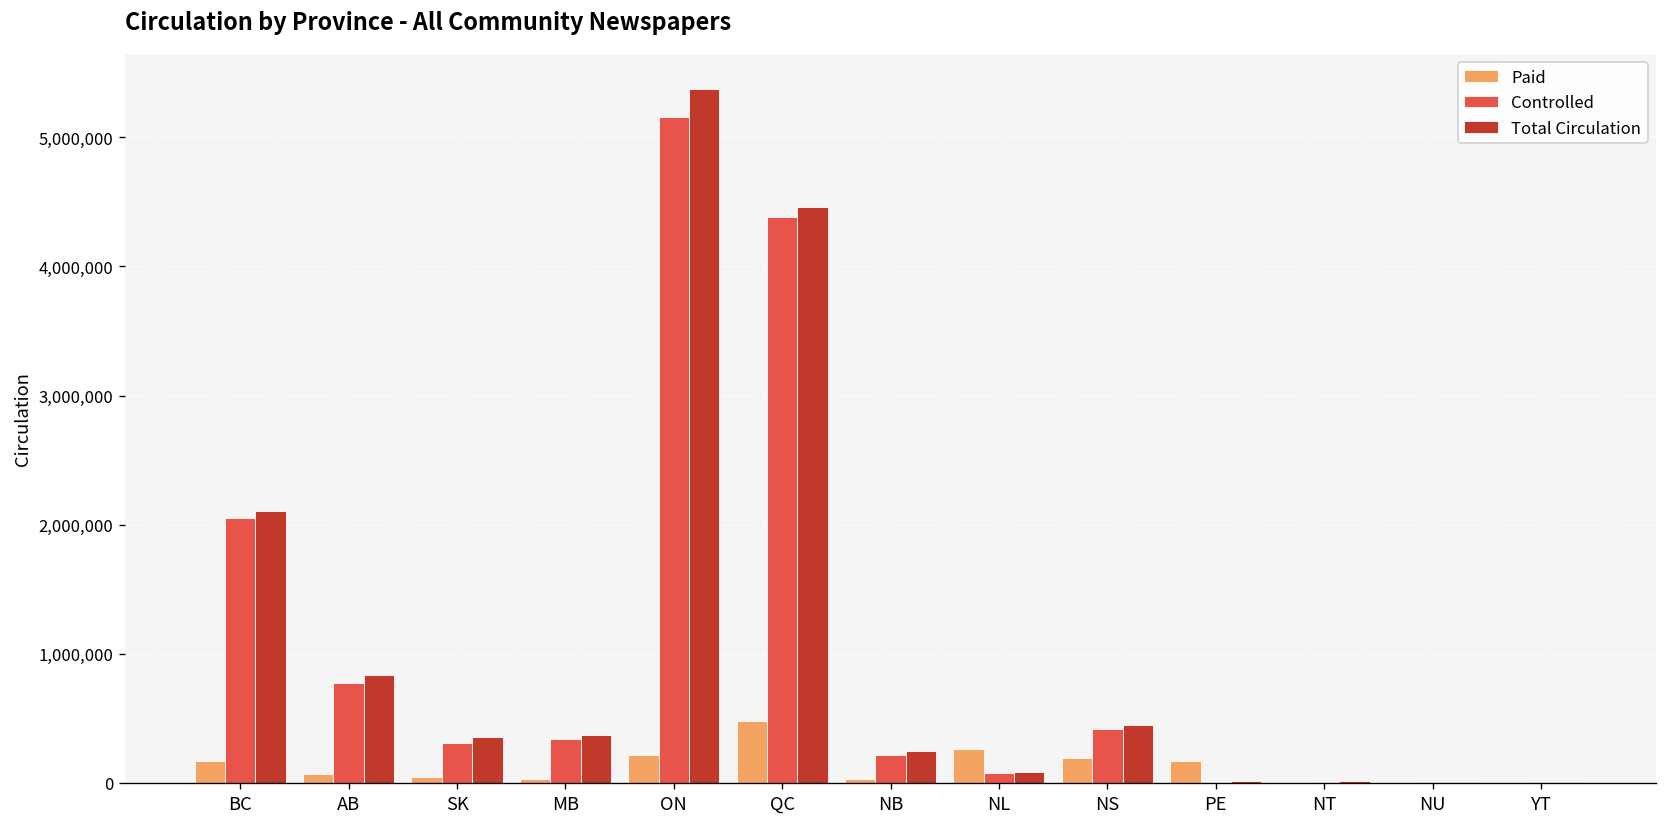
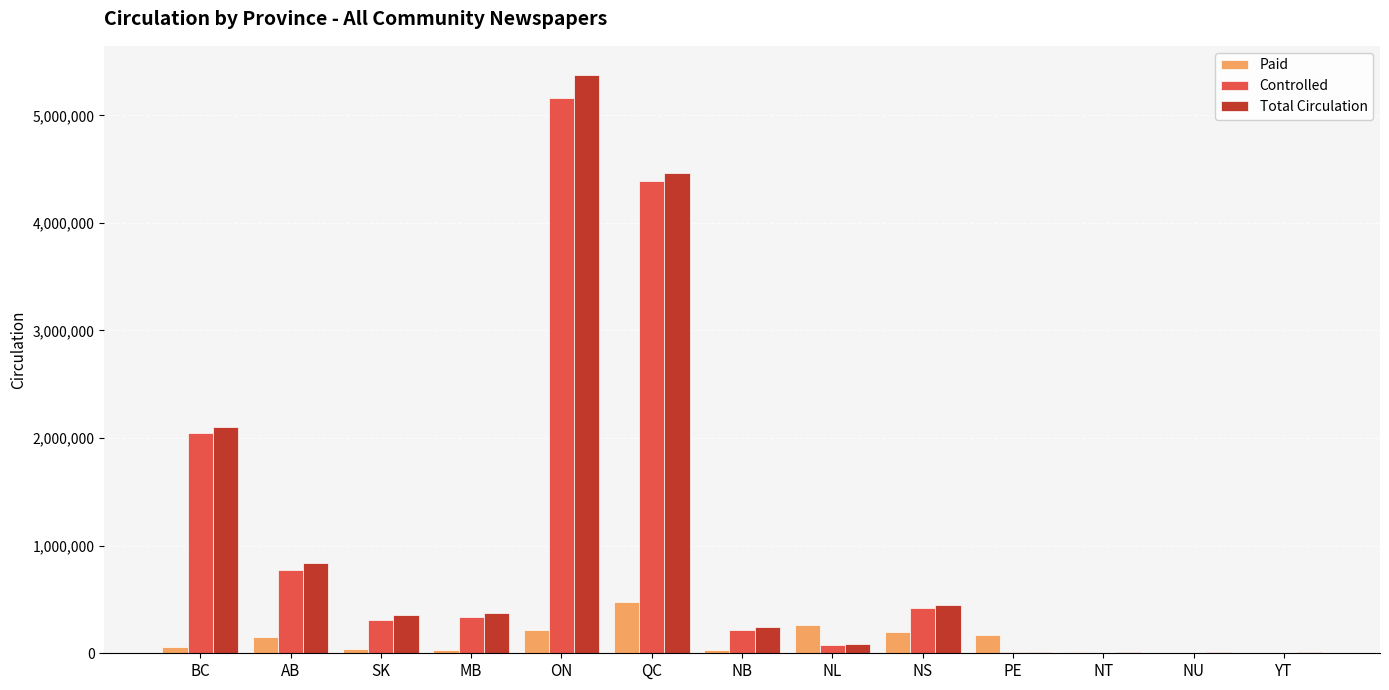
Paid, BC: 170,000 -> 60,000
Paid, AB: 70,000 -> 150,000
